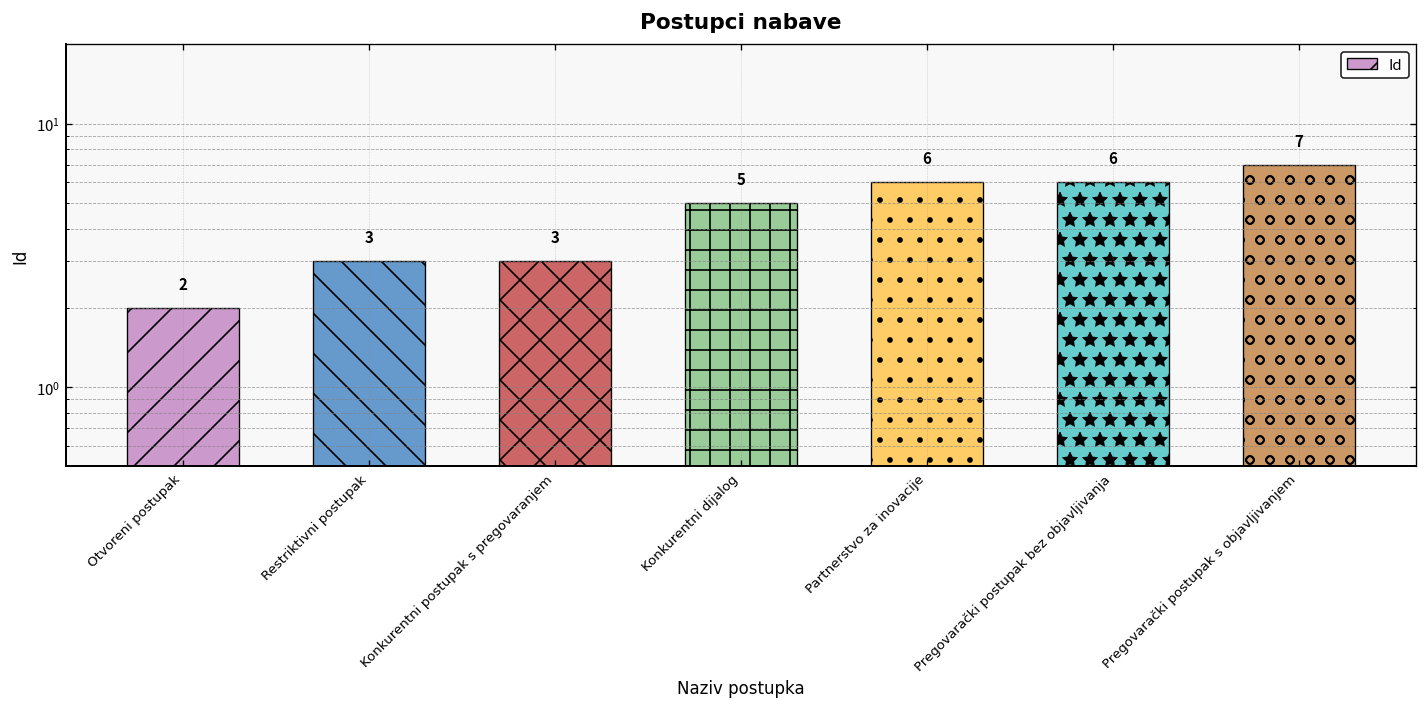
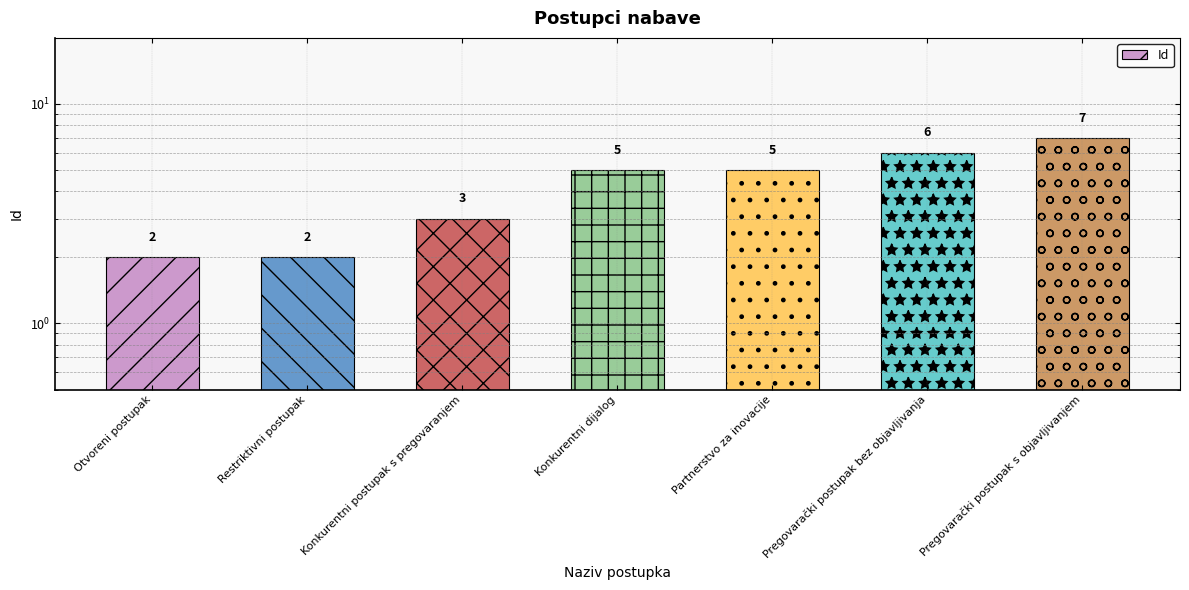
Restriktivni postupak: 3 -> 2
Partnerstvo za inovacije: 6 -> 5
